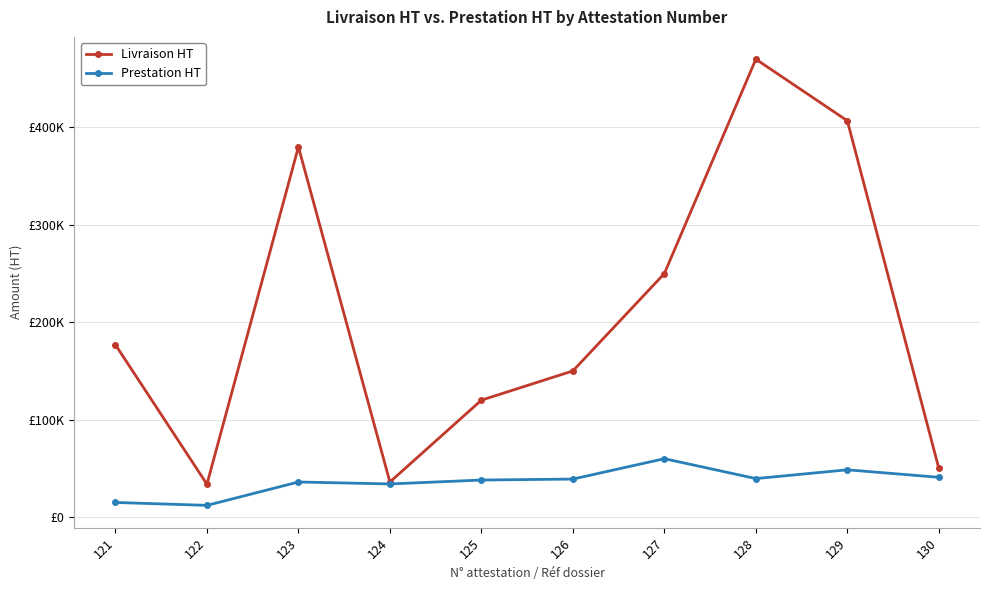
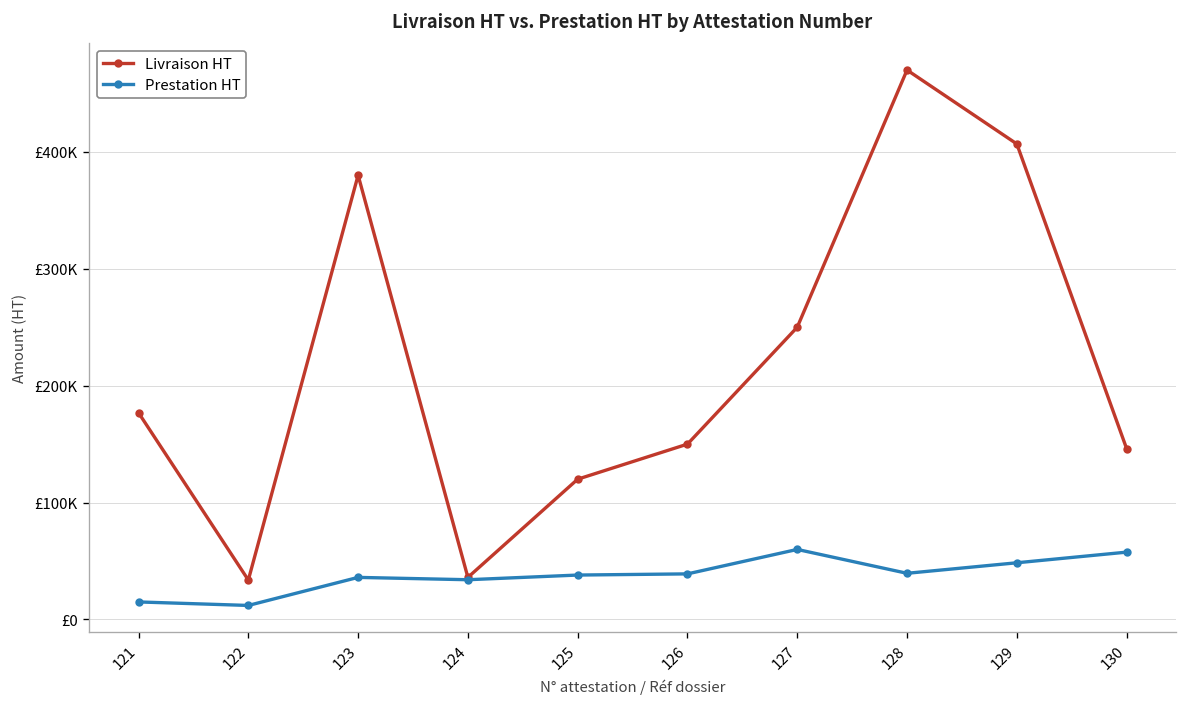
Livraison HT, 130: £50000 -> £150000
Prestation HT, 130: £40000 -> £60000
